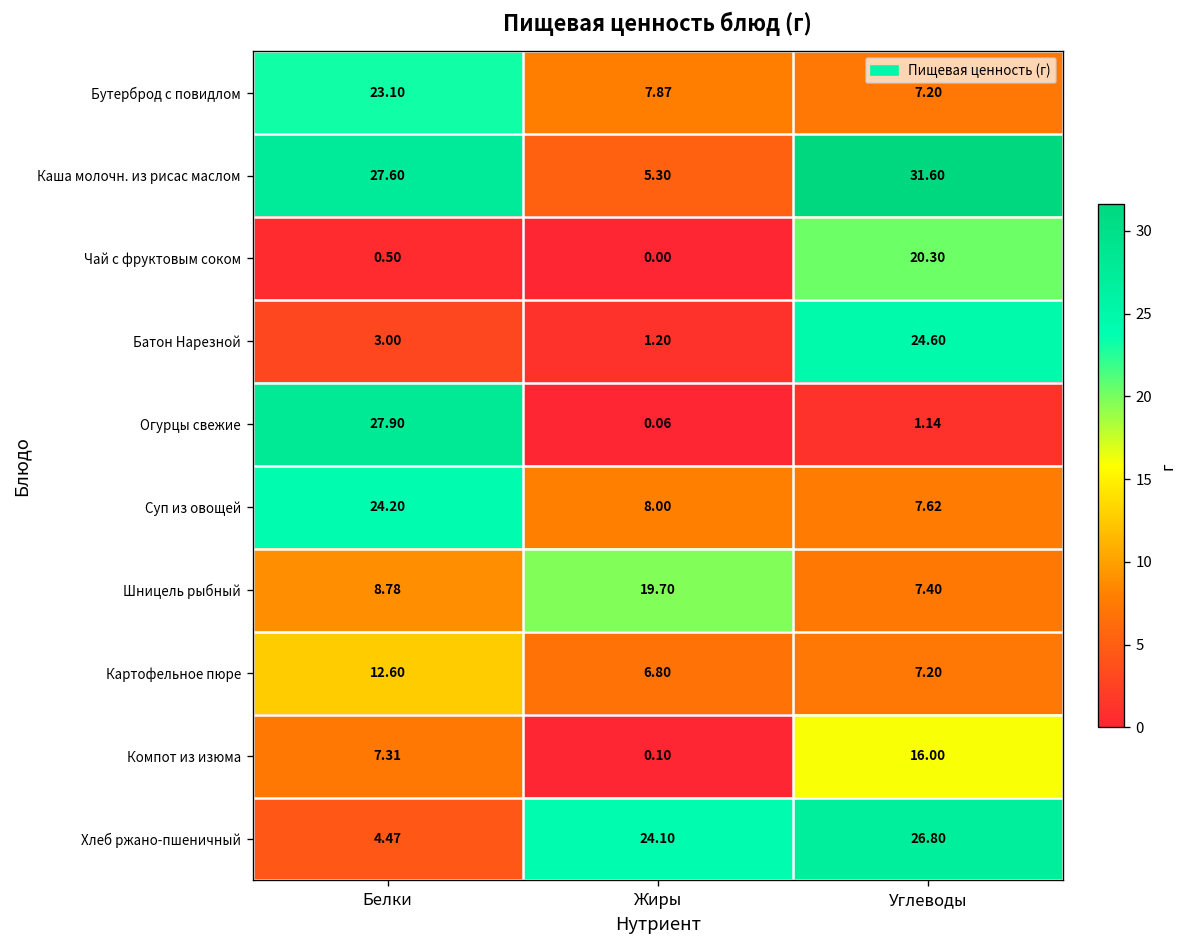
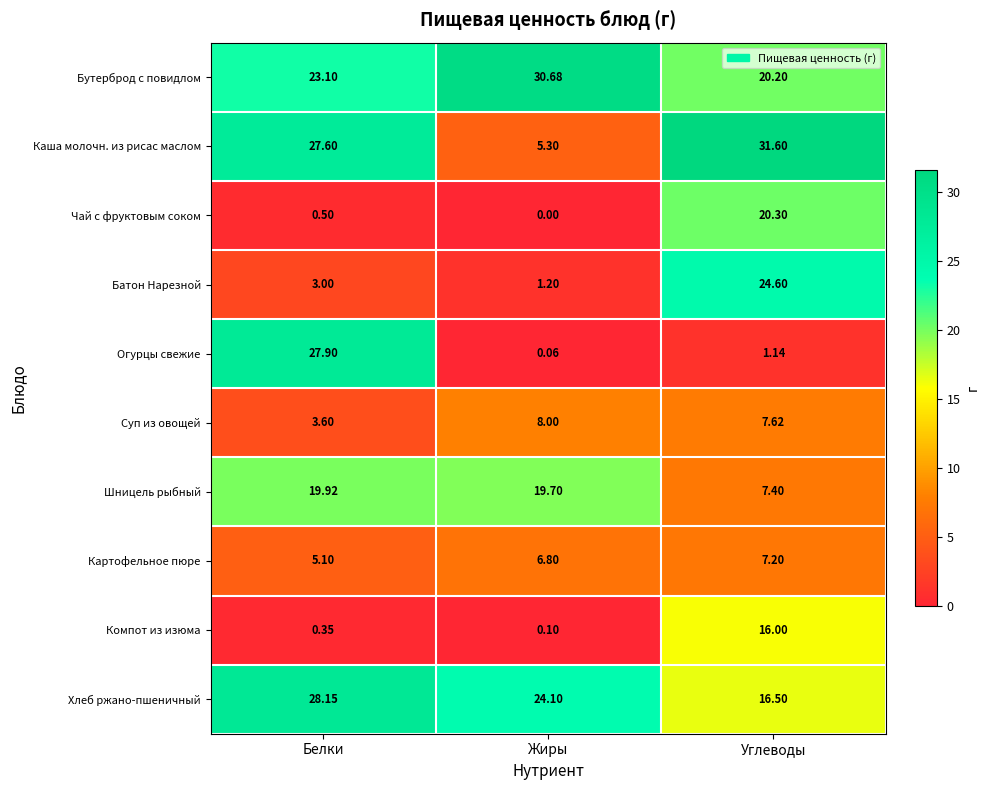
Бутерброд с повидлом, Жиры: 7.87 -> 30.68
Бутерброд с повидлом, Углеводы: 7.20 -> 20.20
Суп из овощей, Белки: 24.20 -> 3.60
Шницель рыбный, Белки: 8.78 -> 19.92
Картофельное пюре, Белки: 12.60 -> 5.10
Компот из изюма, Белки: 7.31 -> 0.35
Хлеб ржано-пшеничный, Белки: 4.47 -> 28.15
Хлеб ржано-пшеничный, Углеводы: 26.80 -> 16.50
